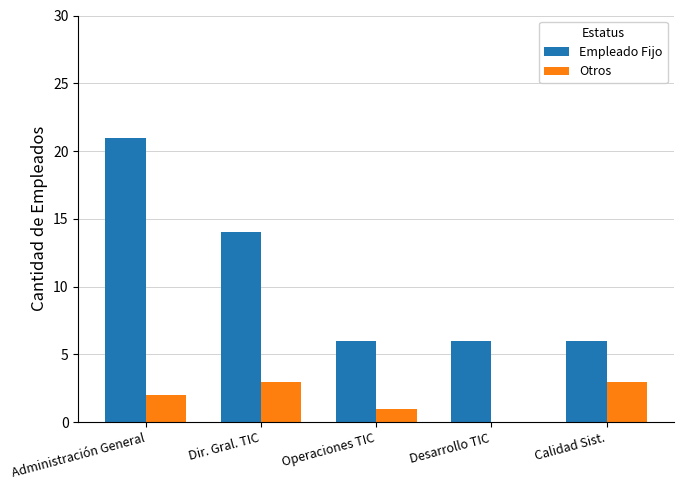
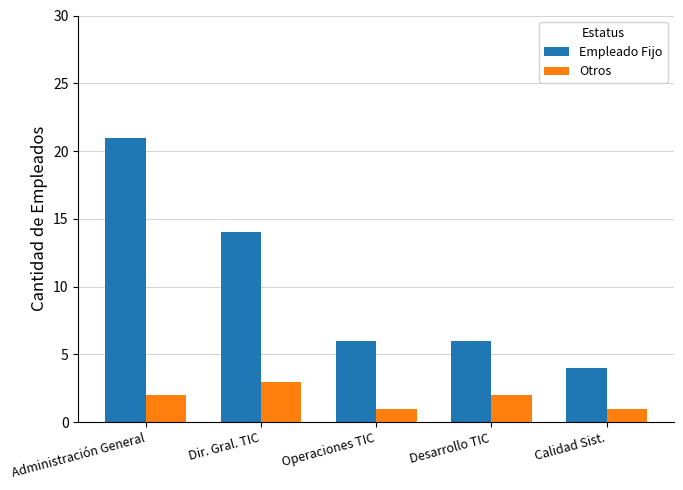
Otros, Desarrollo TIC: 0 -> 2
Empleado Fijo, Calidad Sist.: 6 -> 4
Otros, Calidad Sist.: 3 -> 1
